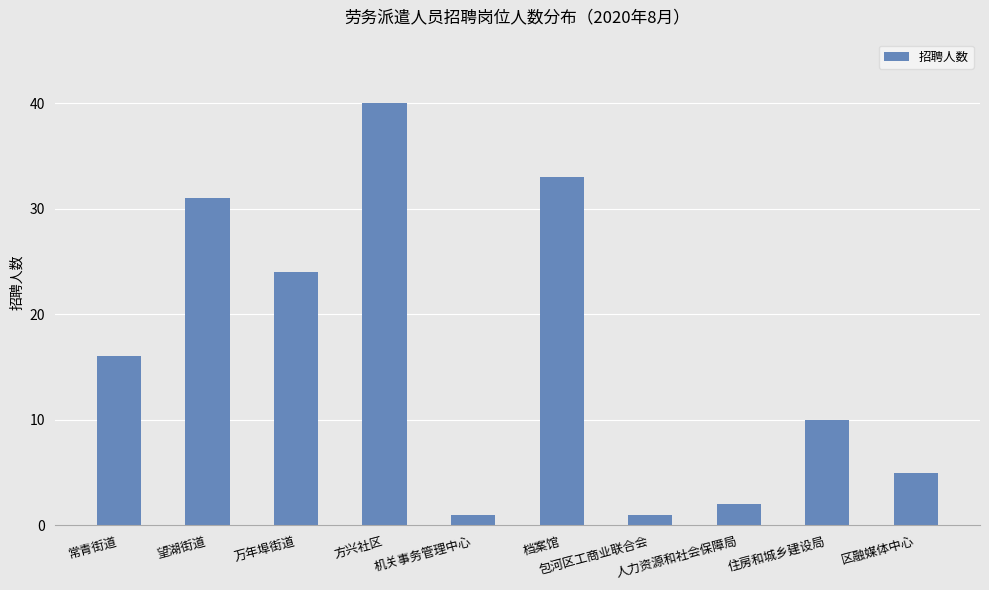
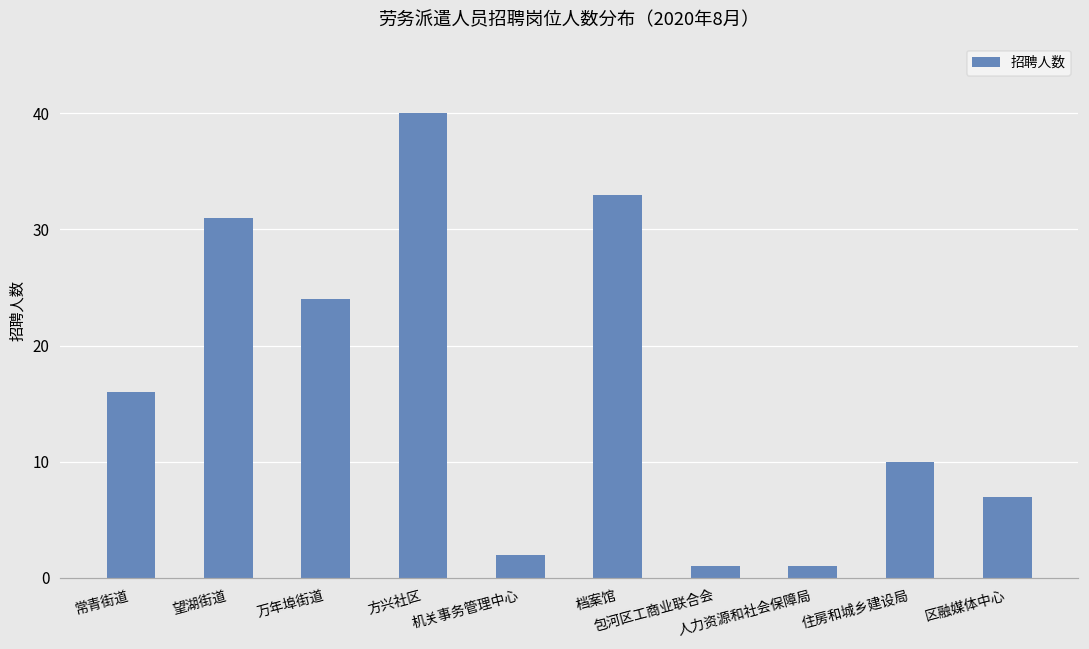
机关事务管理中心: 1 -> 2
人力资源和社会保障局: 2 -> 1
区融媒体中心: 5 -> 7
